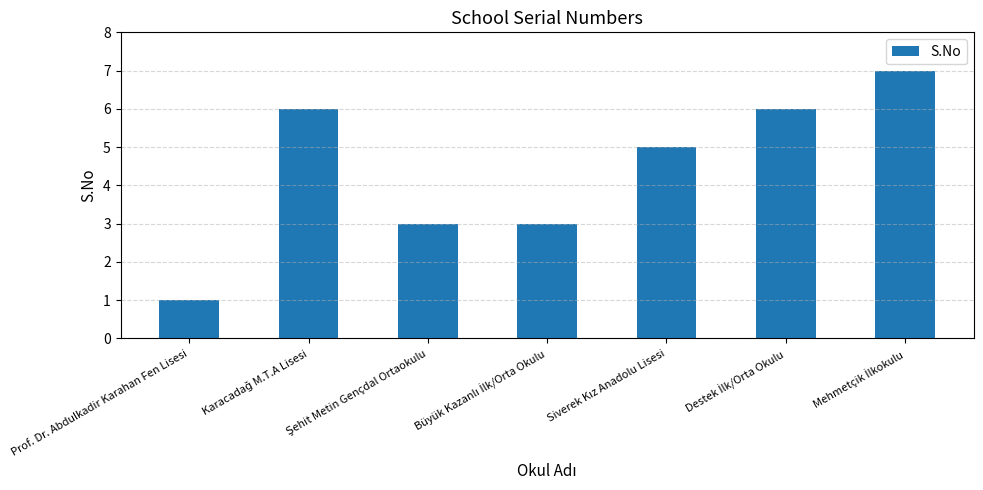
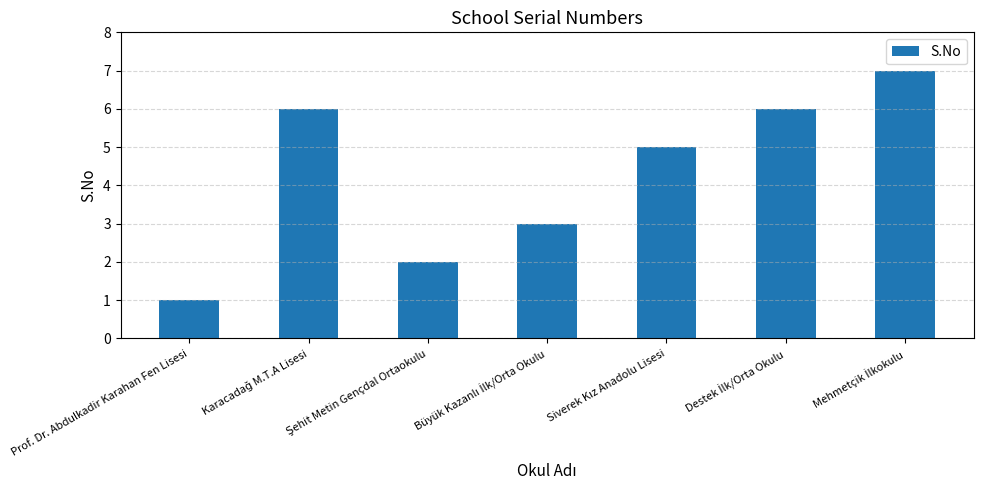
Şehit Metin Gençdal Ortaokulu: 3 -> 2
